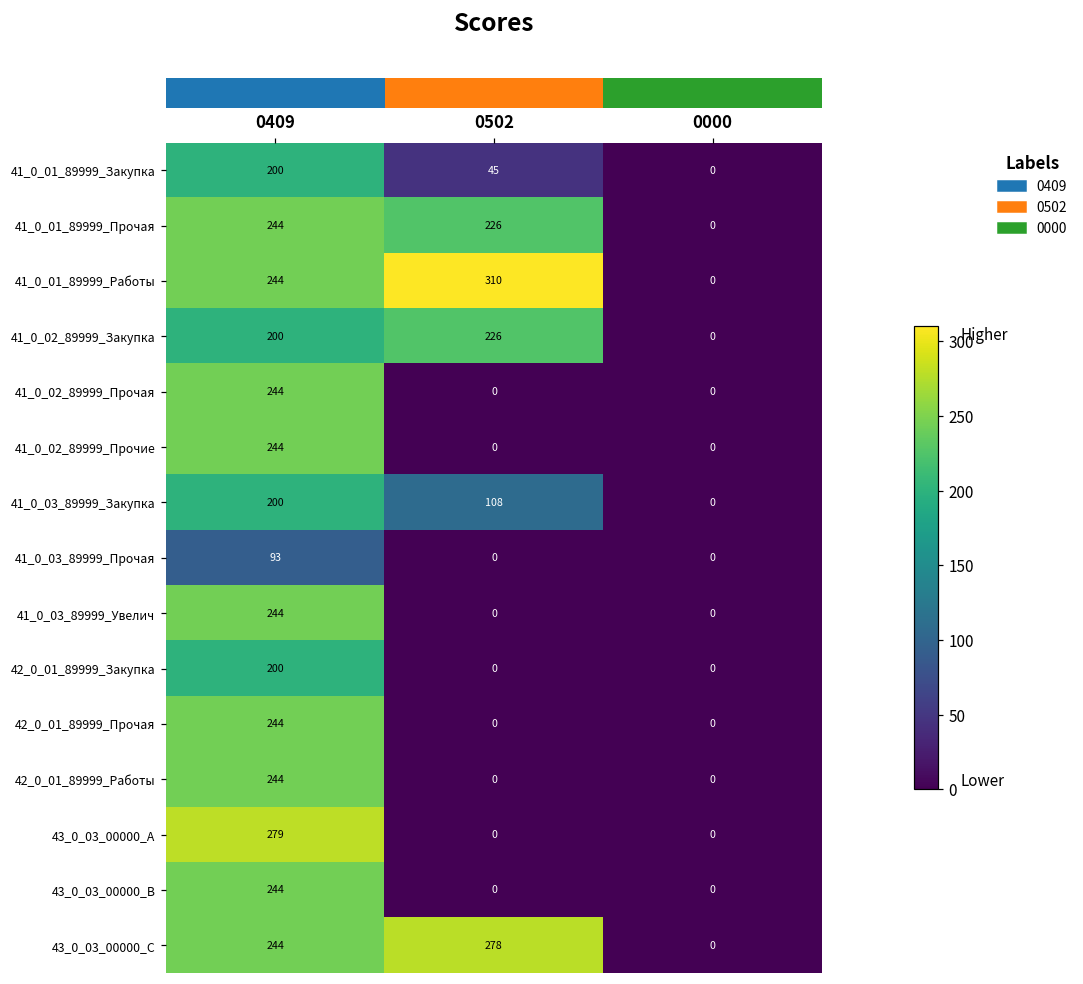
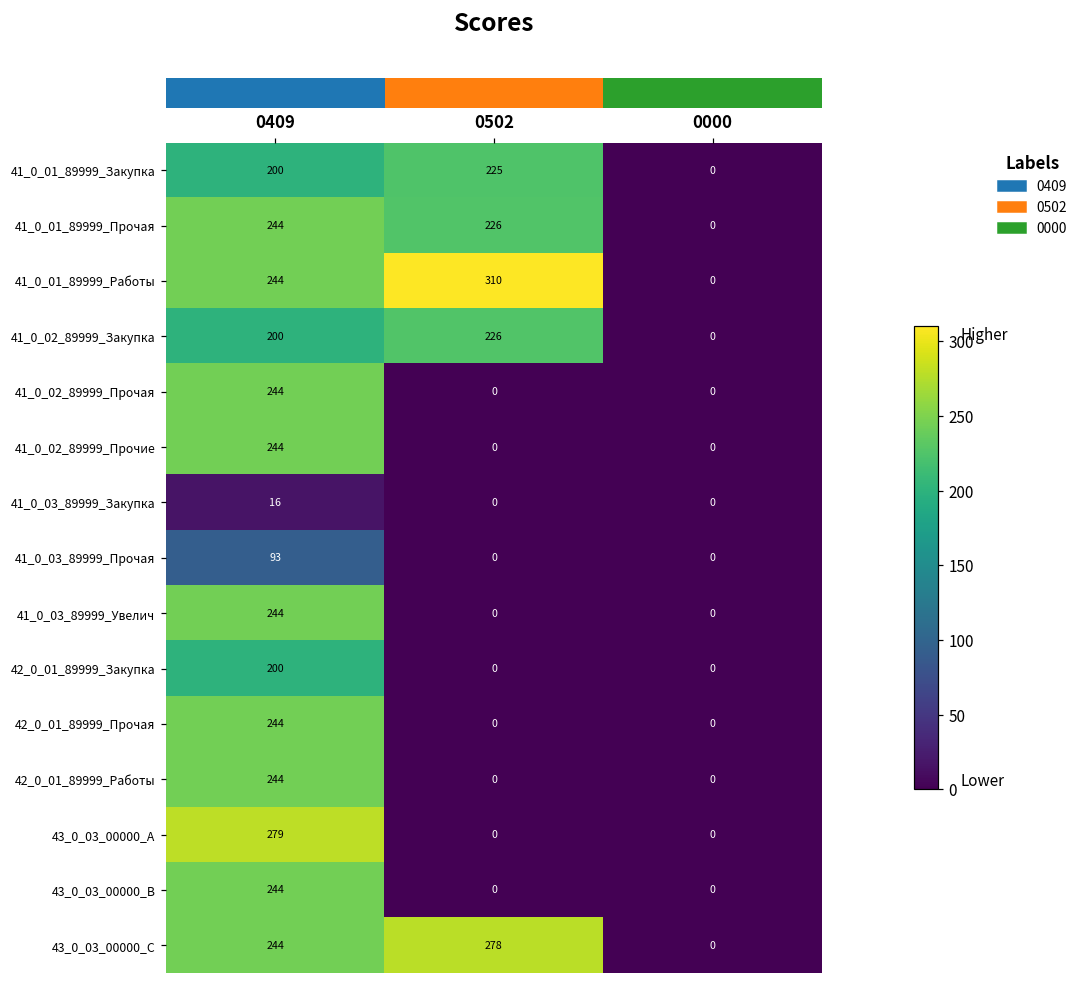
41_0_01_89999_Закупка, 0502: 45 -> 225
41_0_03_89999_Закупка, 0409: 200 -> 16
41_0_03_89999_Закупка, 0502: 108 -> 0
